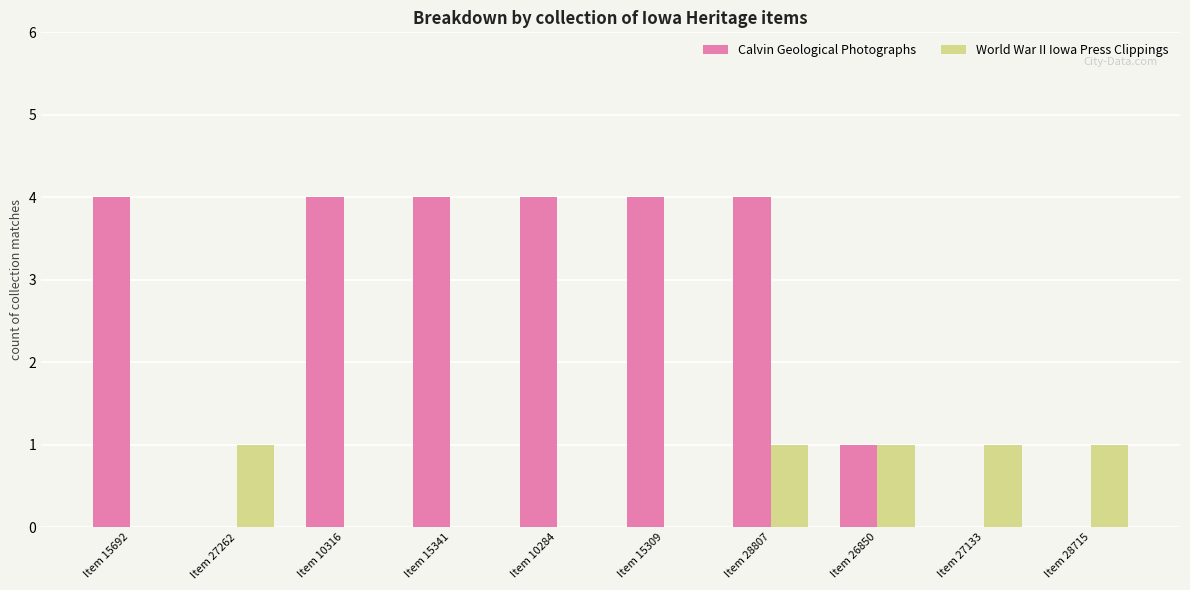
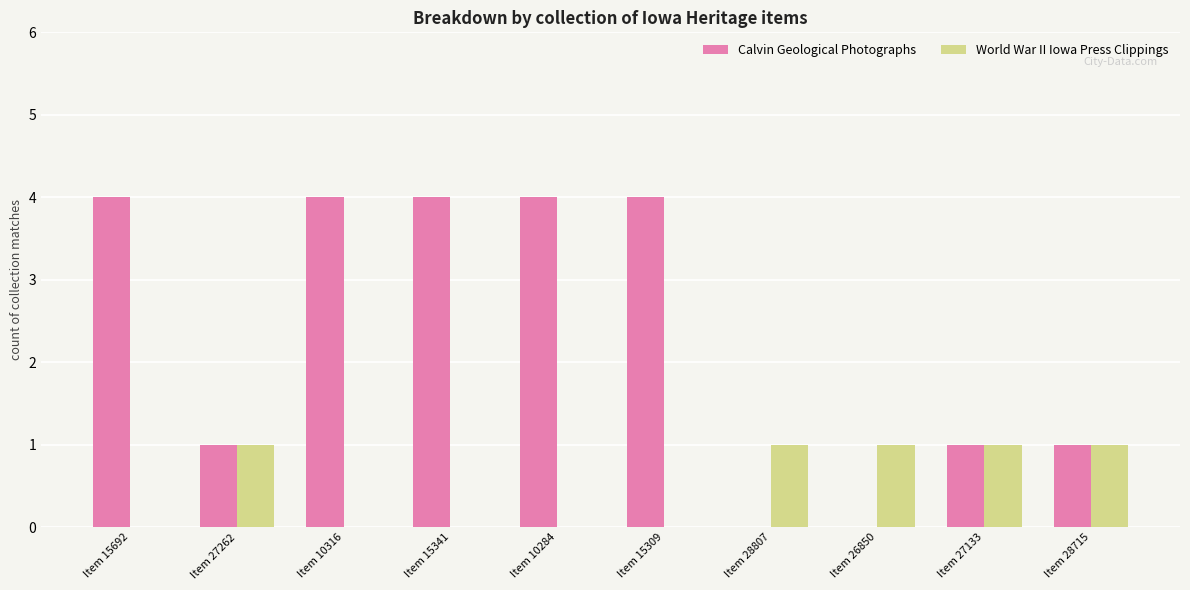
Calvin Geological Photographs, Item 27262: 0 -> 1
Calvin Geological Photographs, Item 28807: 4 -> 0
Calvin Geological Photographs, Item 26850: 1 -> 0
Calvin Geological Photographs, Item 27133: 0 -> 1
Calvin Geological Photographs, Item 28715: 0 -> 1
